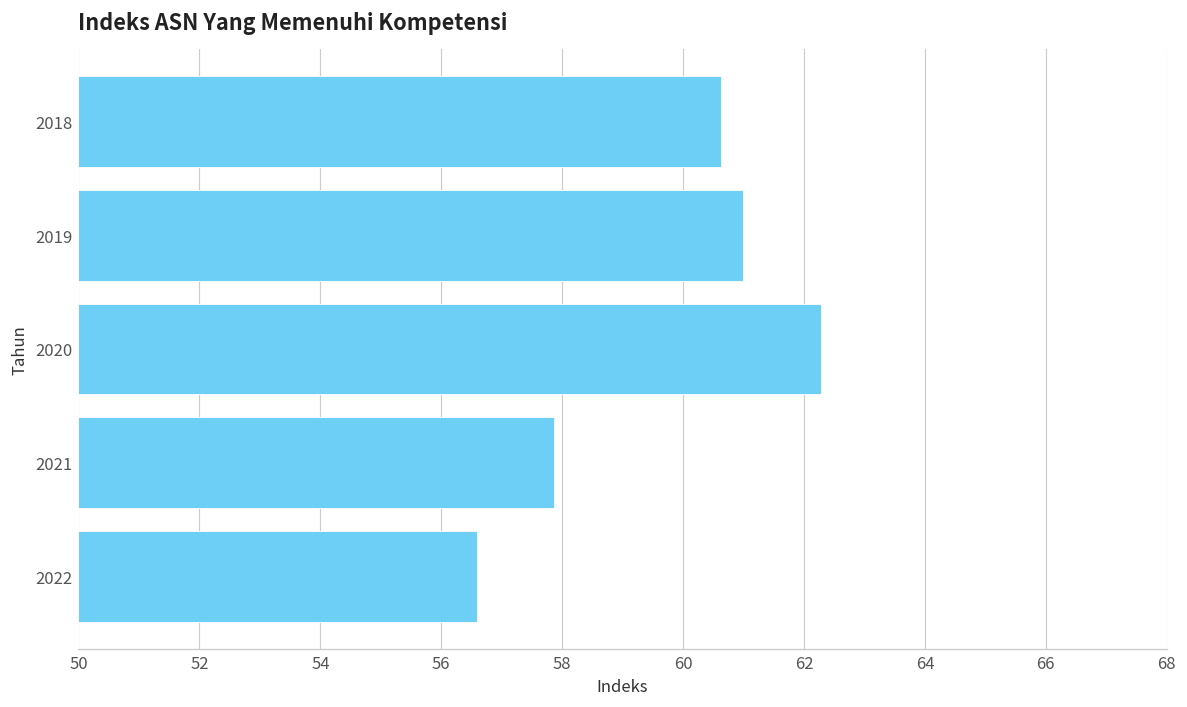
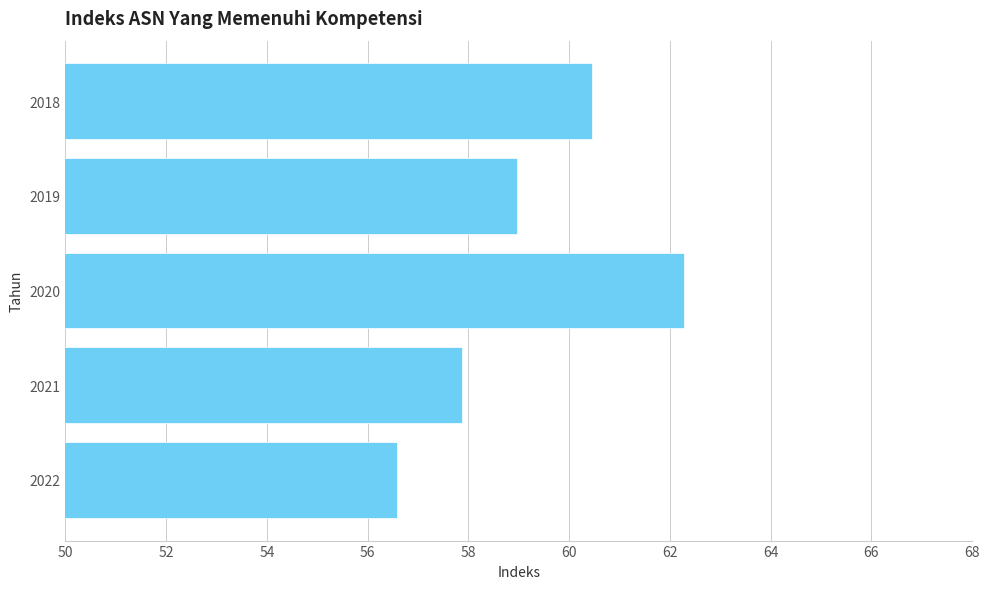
2018: 60.6 -> 60.5
2019: 61.0 -> 59.0
